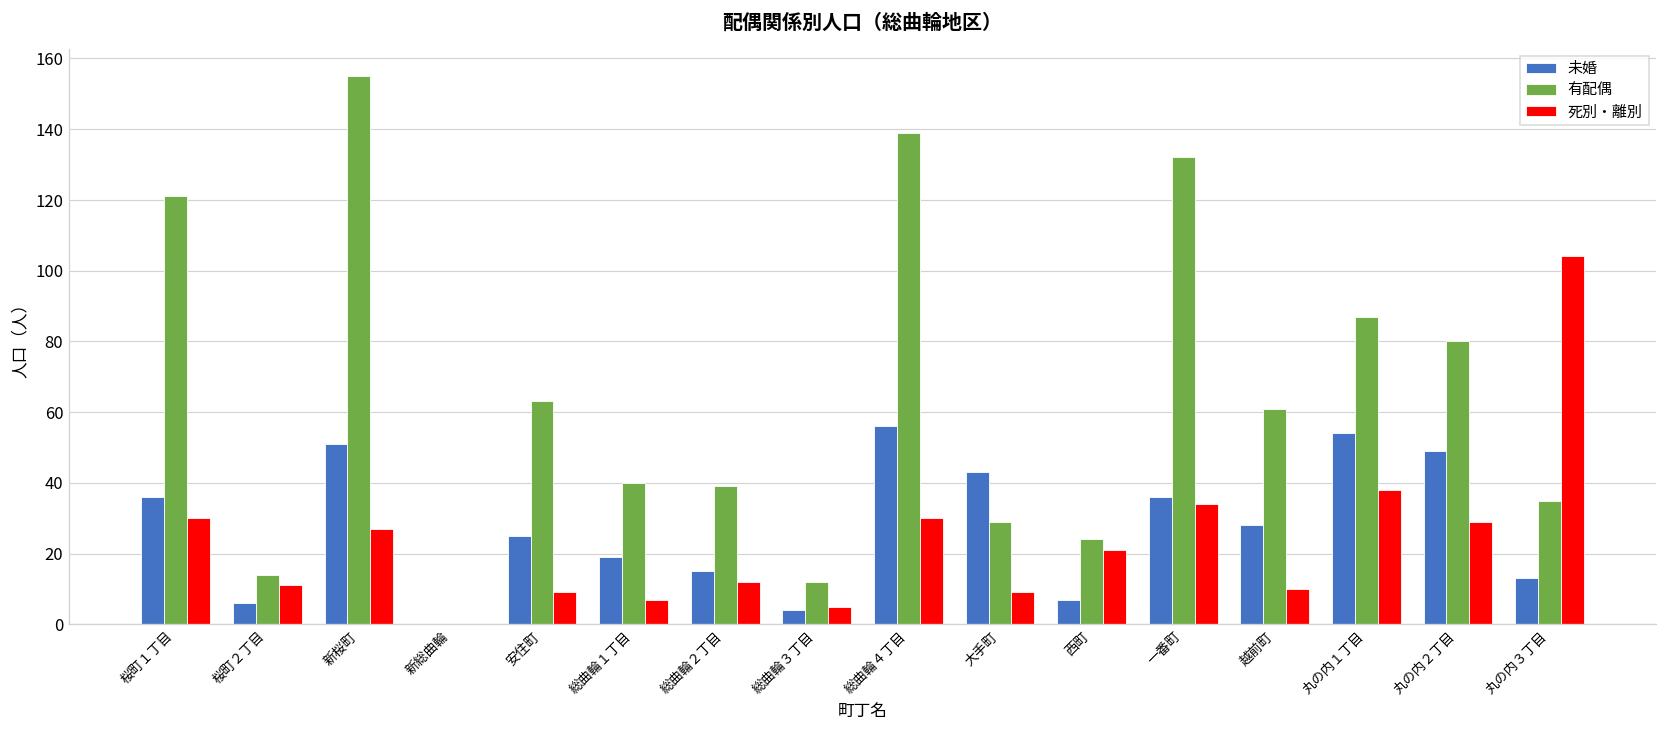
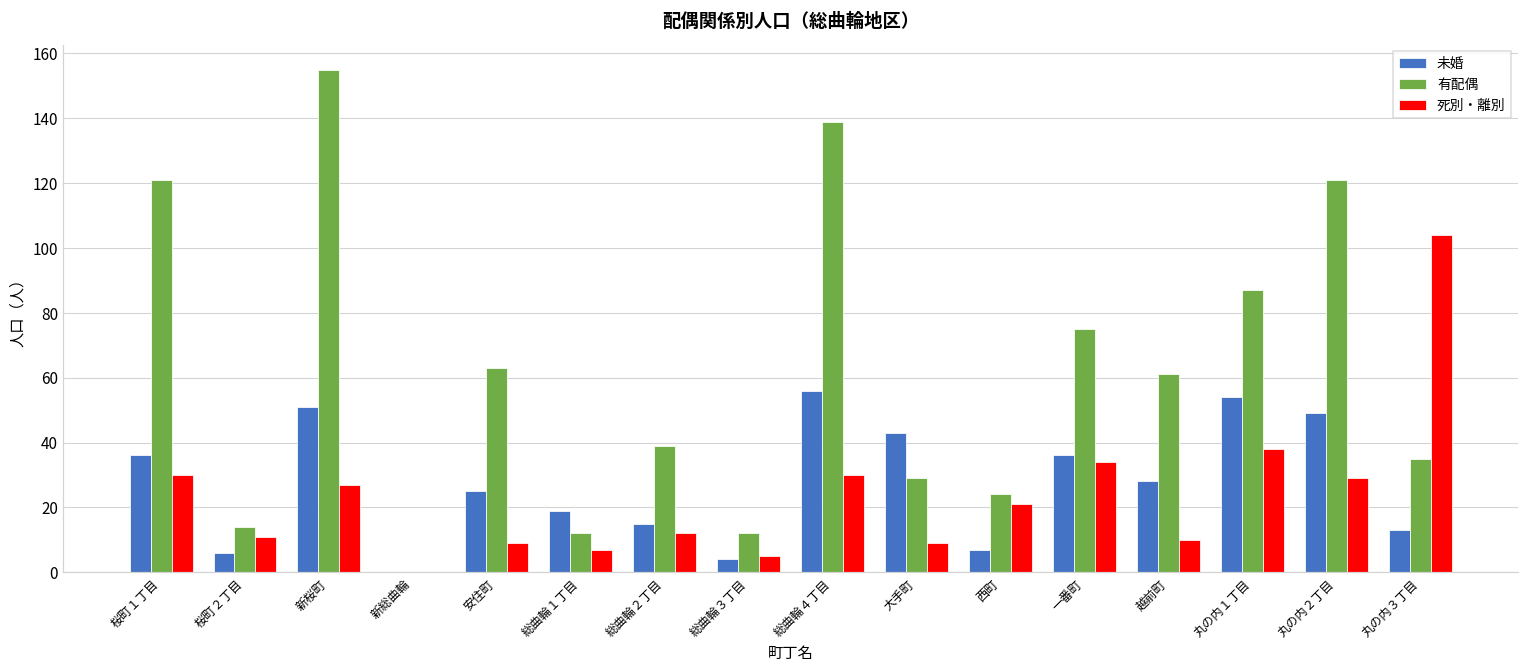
有配偶, 総曲輪１丁目: 40 -> 12
有配偶, 一番町: 132 -> 75
有配偶, 丸の内２丁目: 80 -> 121
